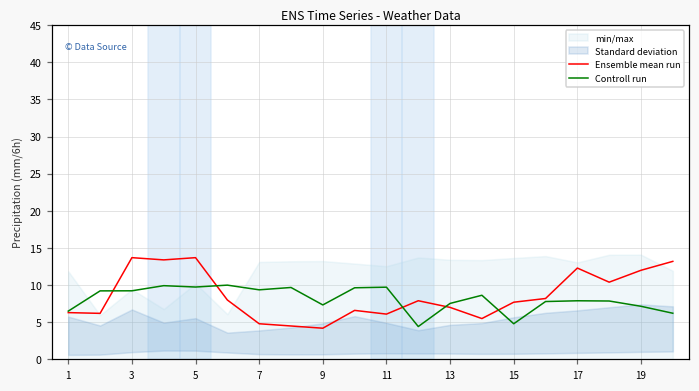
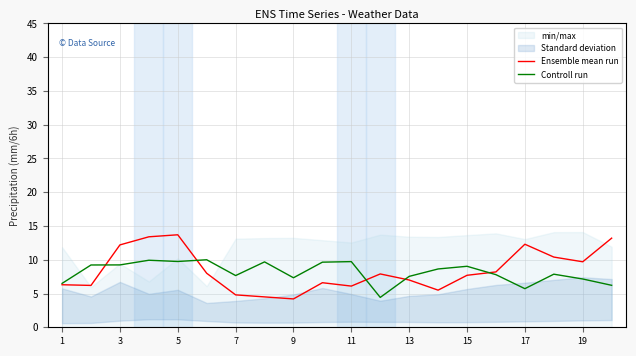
Ensemble mean run, 3: 14 -> 12
Controll run, 7: 9 -> 8
Controll run, 15: 5 -> 9
Controll run, 17: 8 -> 6
Ensemble mean run, 19: 12 -> 10
